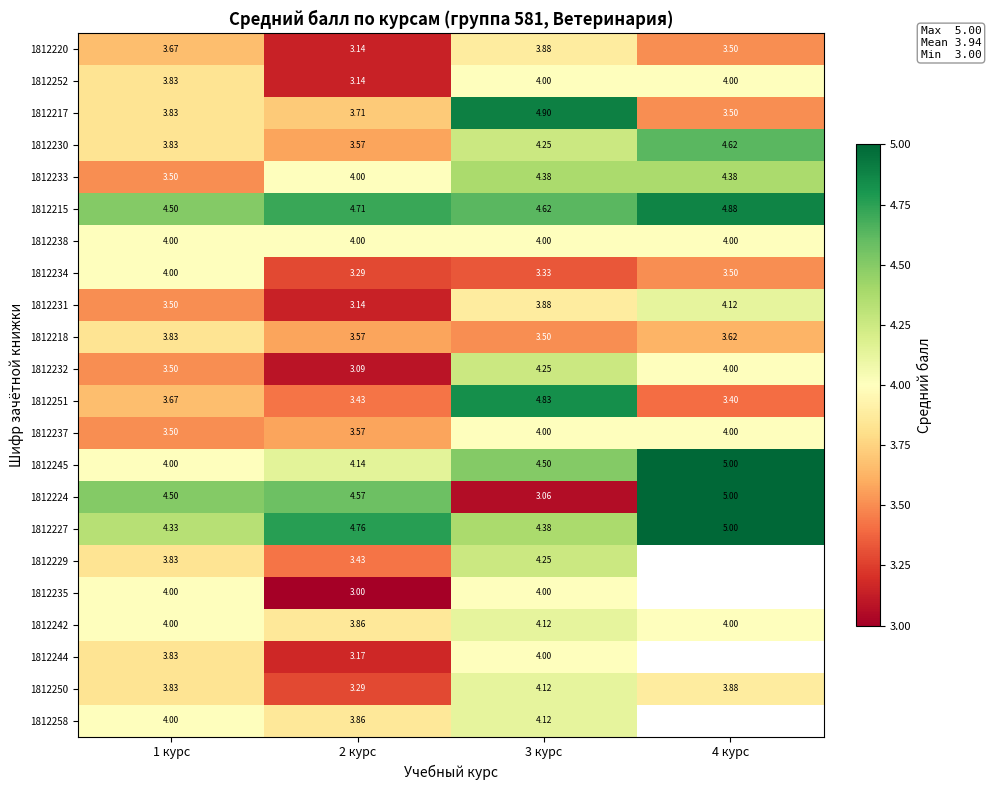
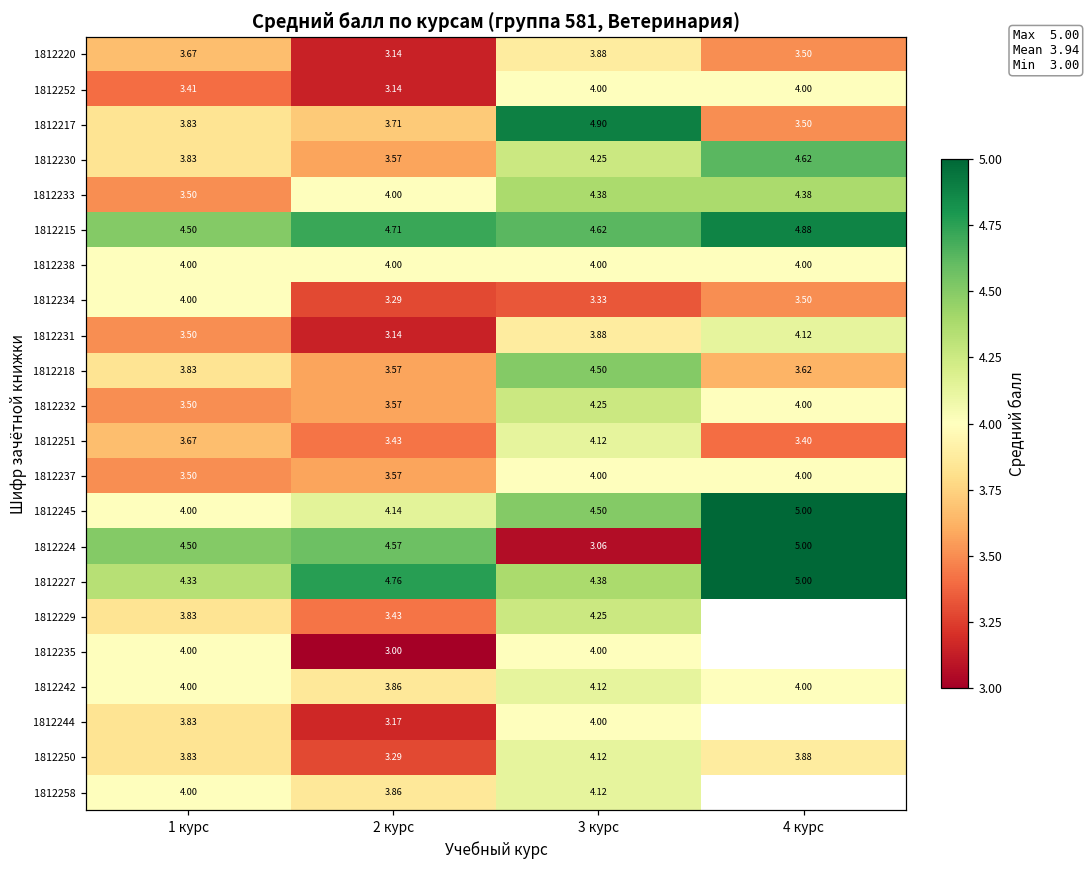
1812252, 1 курс: 3.83 -> 3.41
1812218, 3 курс: 3.50 -> 4.50
1812232, 2 курс: 3.09 -> 3.57
1812251, 3 курс: 4.83 -> 4.12
